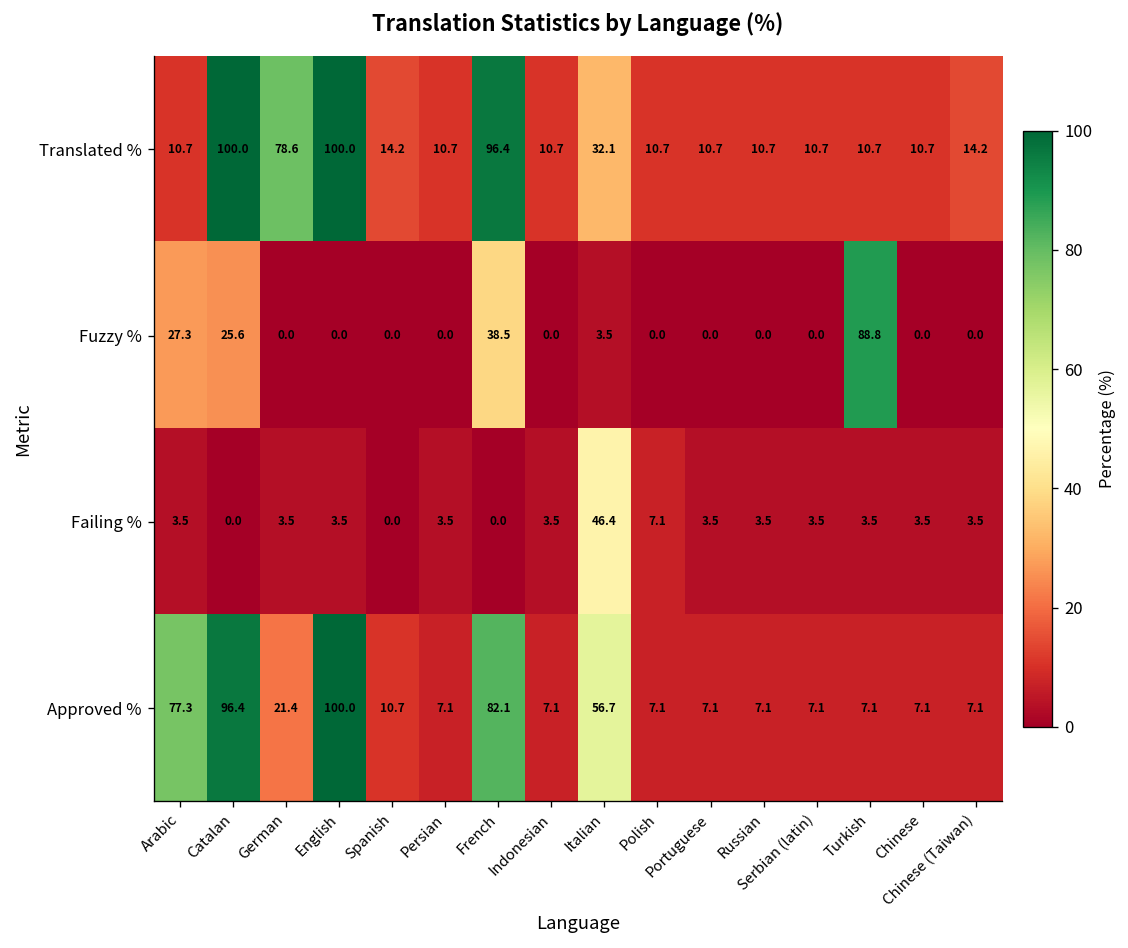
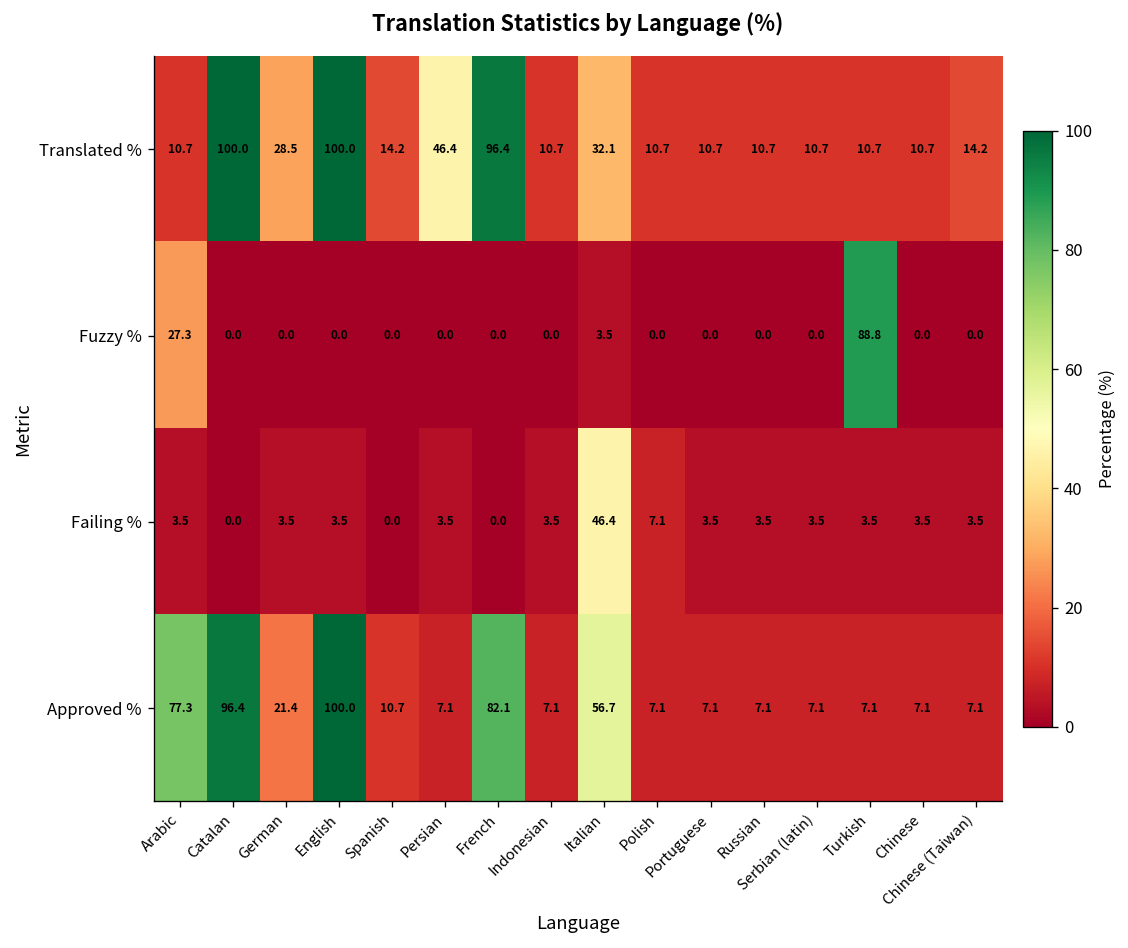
Translated %, German: 78.6 -> 28.5
Translated %, Persian: 10.7 -> 46.4
Fuzzy %, Catalan: 25.6 -> 0.0
Fuzzy %, French: 38.5 -> 0.0
